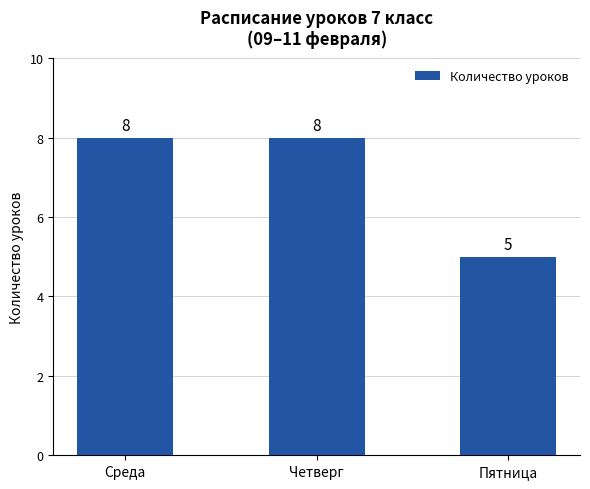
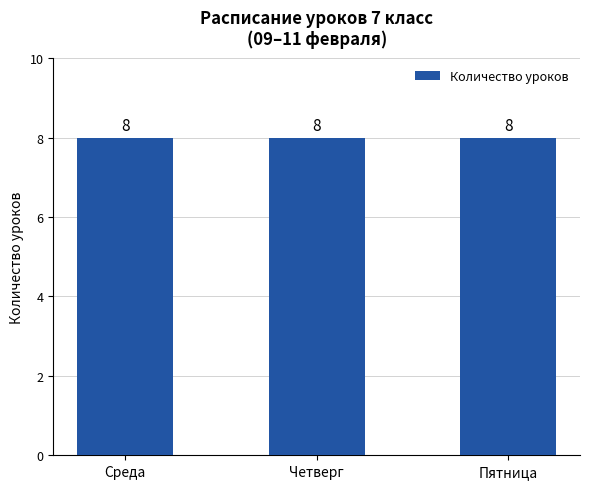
Пятница: 5 -> 8
